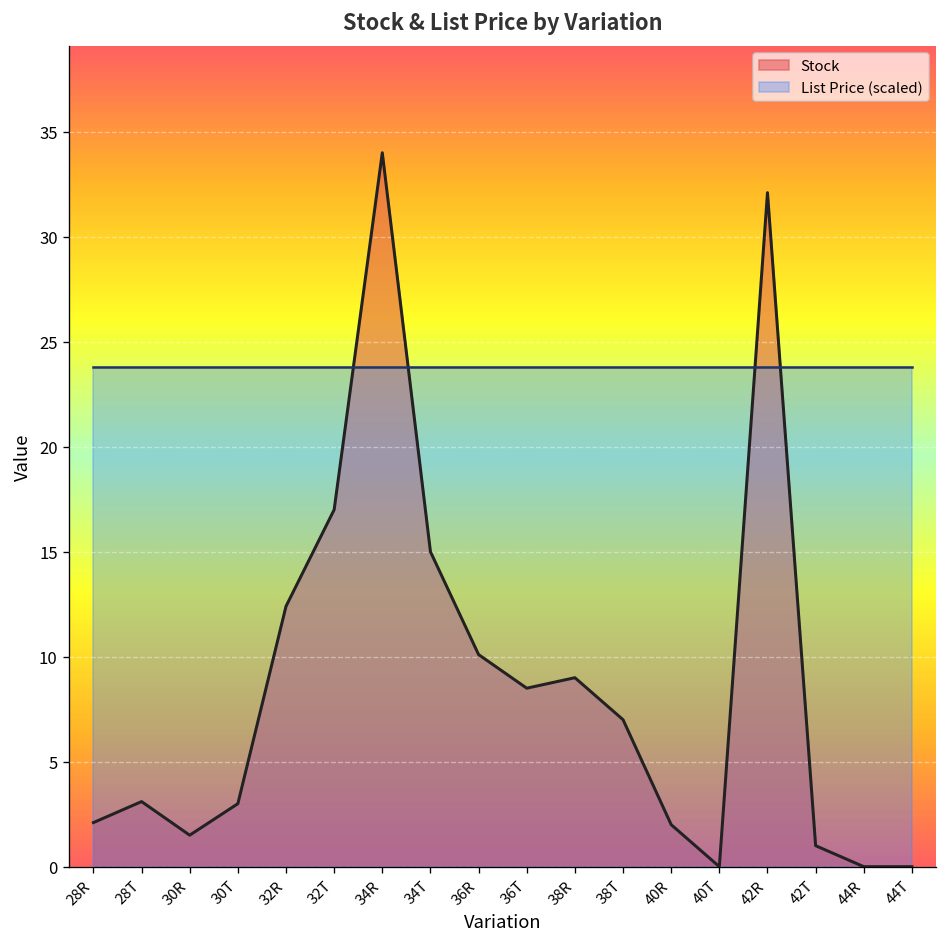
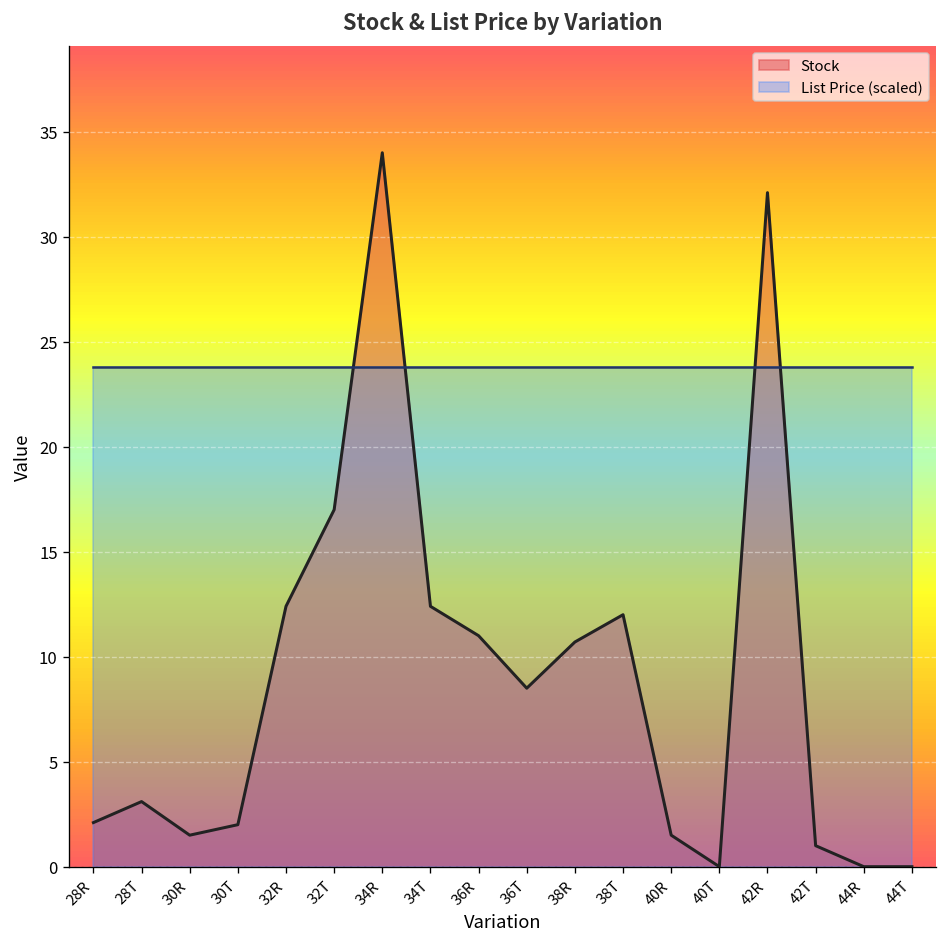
Stock, 30T: 3 -> 2
Stock, 34T: 15.0 -> 12.4
Stock, 36R: 10.1 -> 11.0
Stock, 38R: 9.0 -> 10.7
Stock, 38T: 7 -> 12
Stock, 40R: 2.0 -> 1.5
